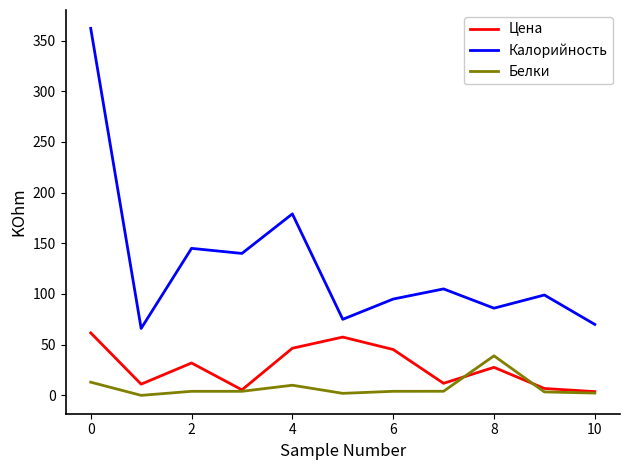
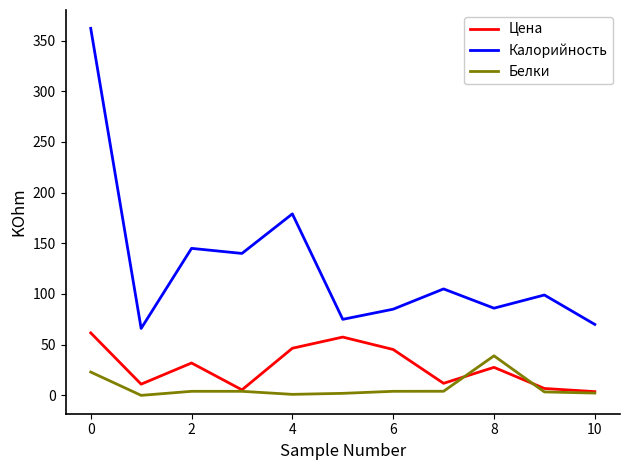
Белки, 0: 13 -> 23
Белки, 4: 10 -> 1
Калорийность, 6: 95 -> 85
